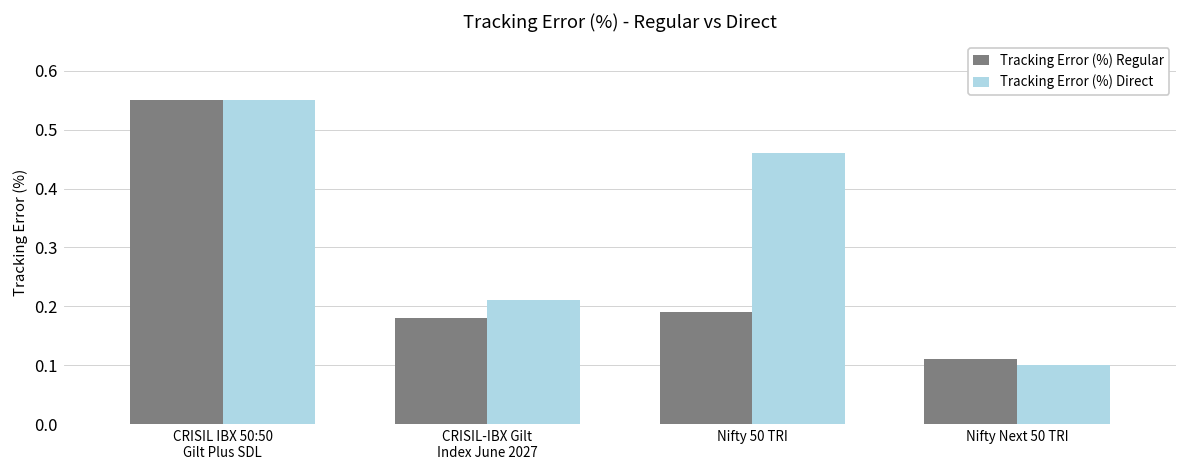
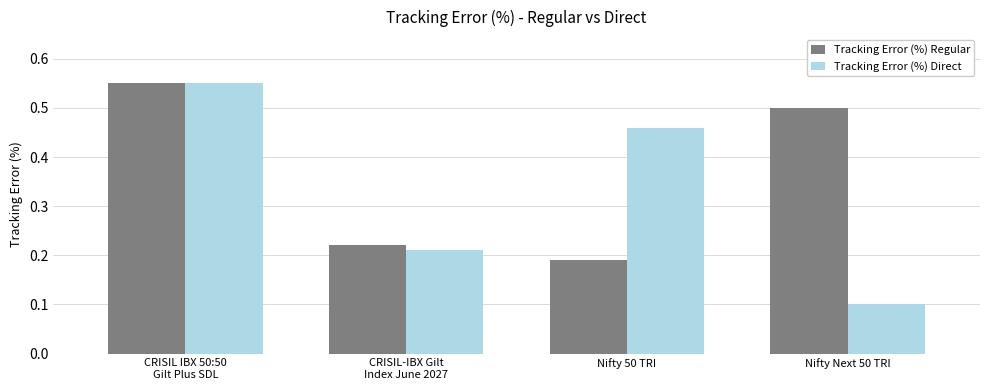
Tracking Error (%) Regular, CRISIL-IBX Gilt Index June 2027: 0.18 -> 0.22
Tracking Error (%) Regular, Nifty Next 50 TRI: 0.11 -> 0.50
